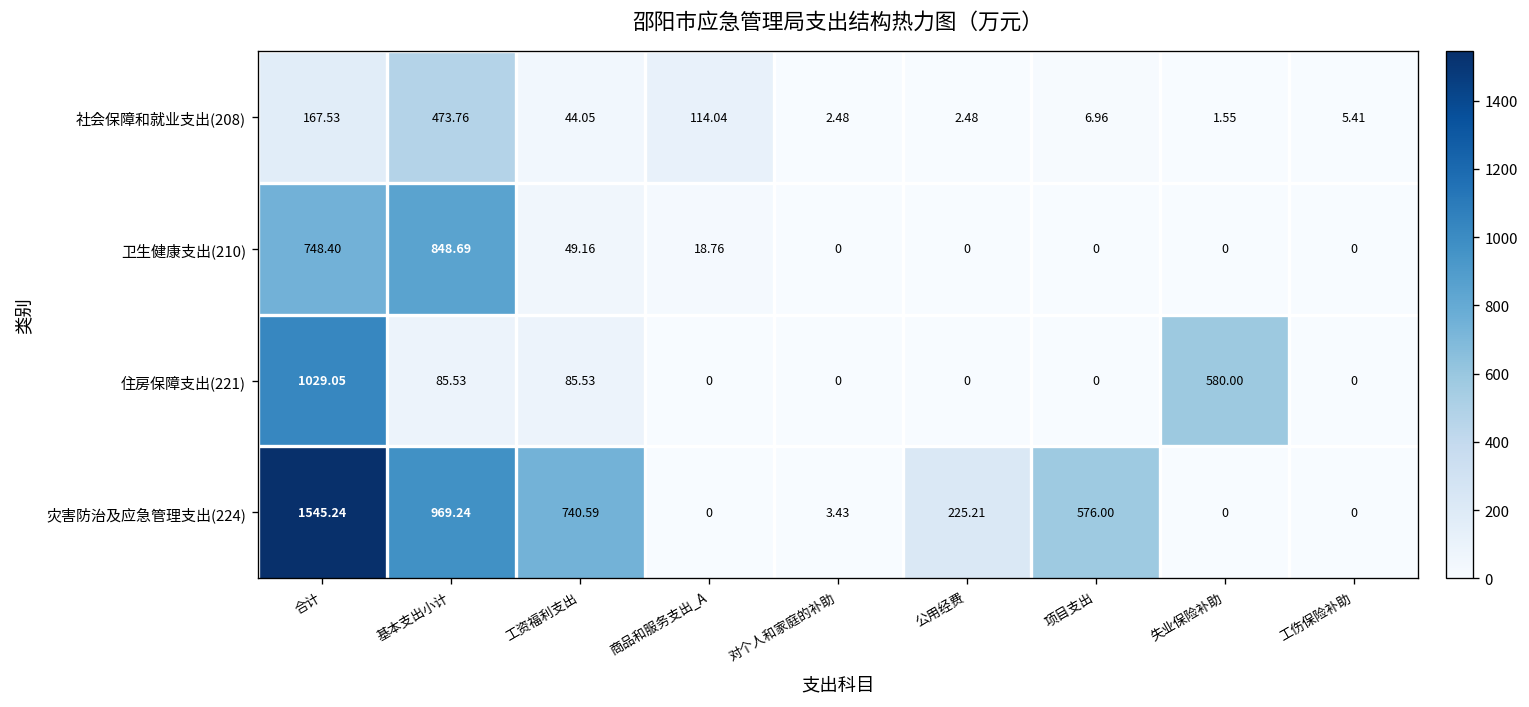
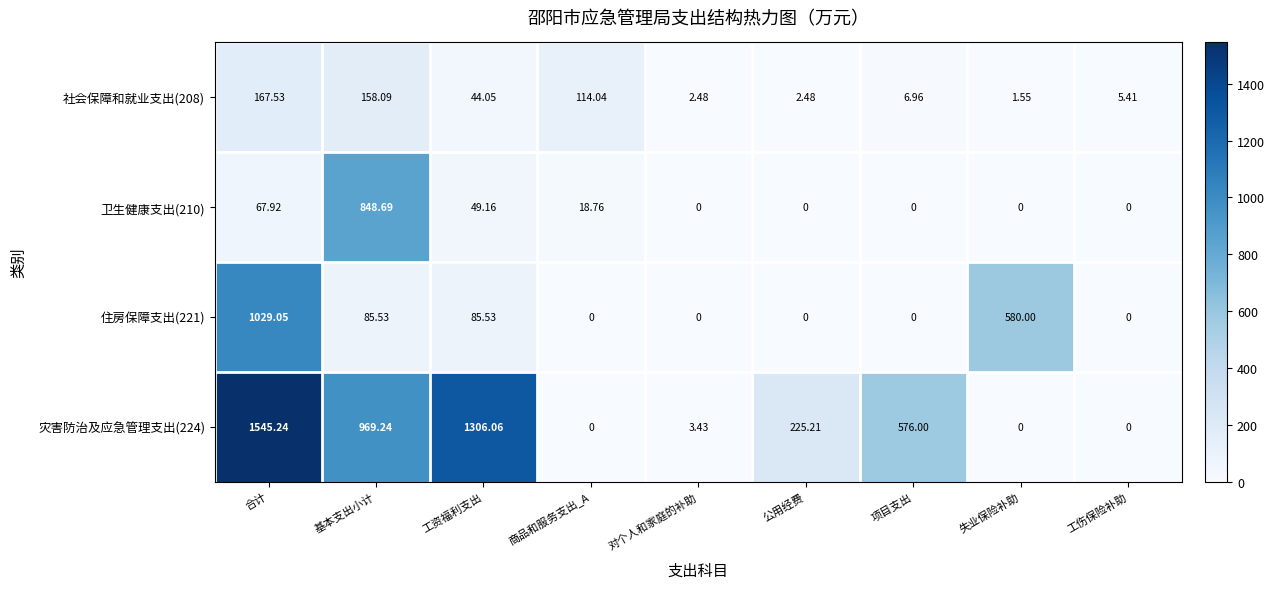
社会保障和就业支出(208), 基本支出小计: 473.76 -> 158.09
卫生健康支出(210), 合计: 748.40 -> 67.92
灾害防治及应急管理支出(224), 工资福利支出: 740.59 -> 1306.06
